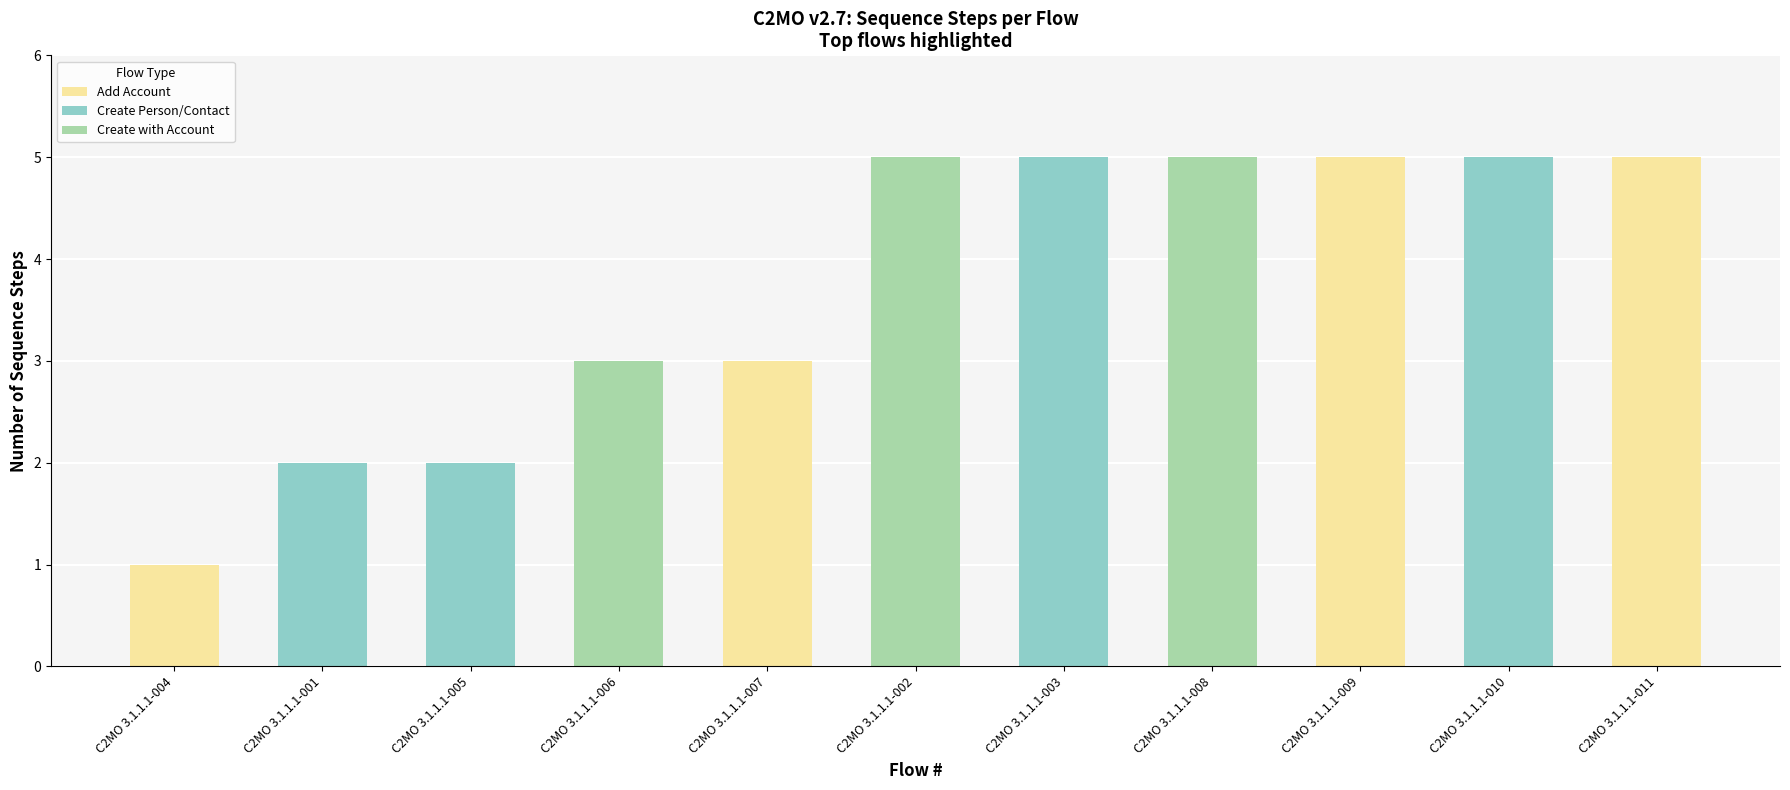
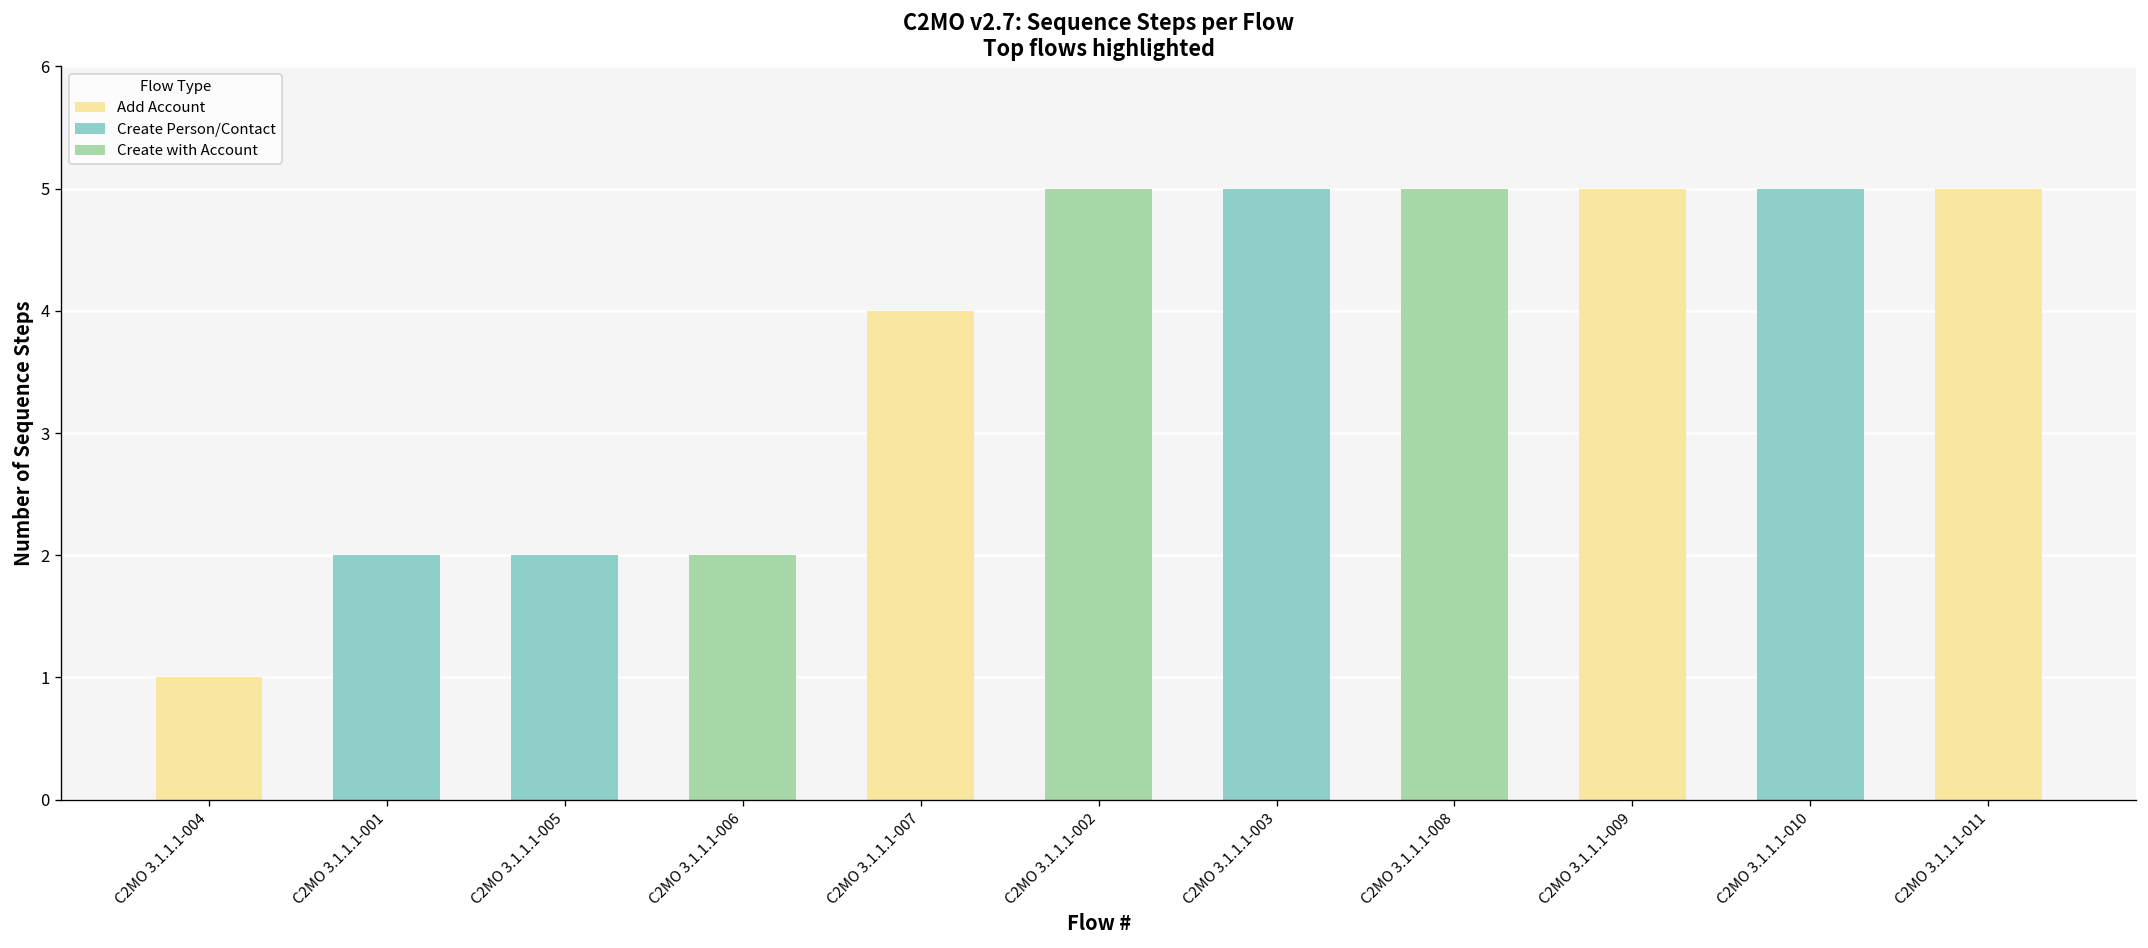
C2MO 3.1.1.1-006: 3 -> 2
C2MO 3.1.1.1-007: 3 -> 4
